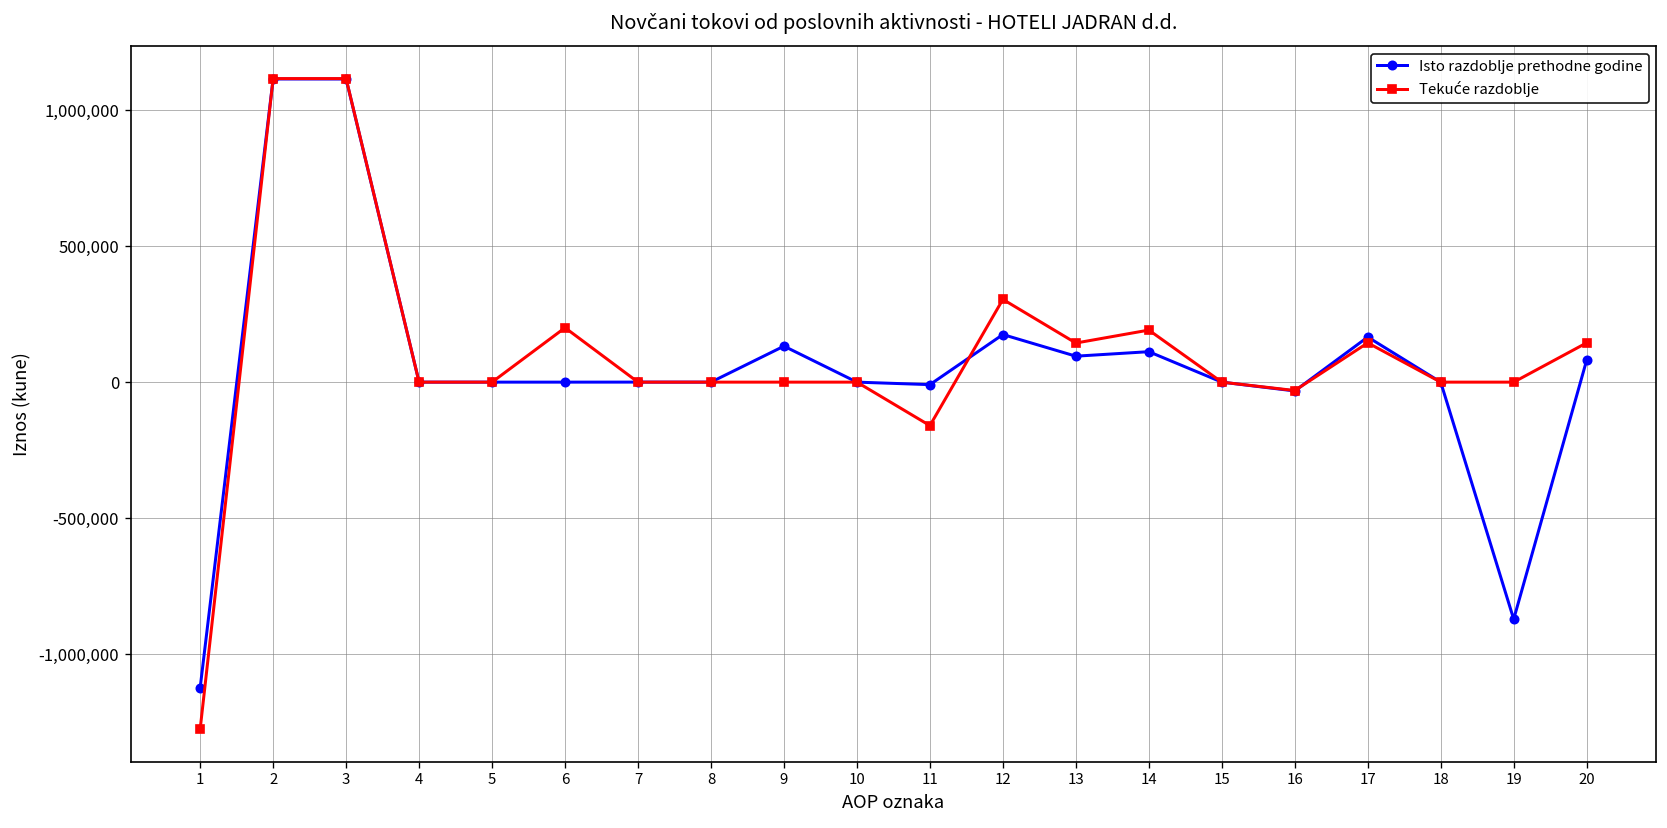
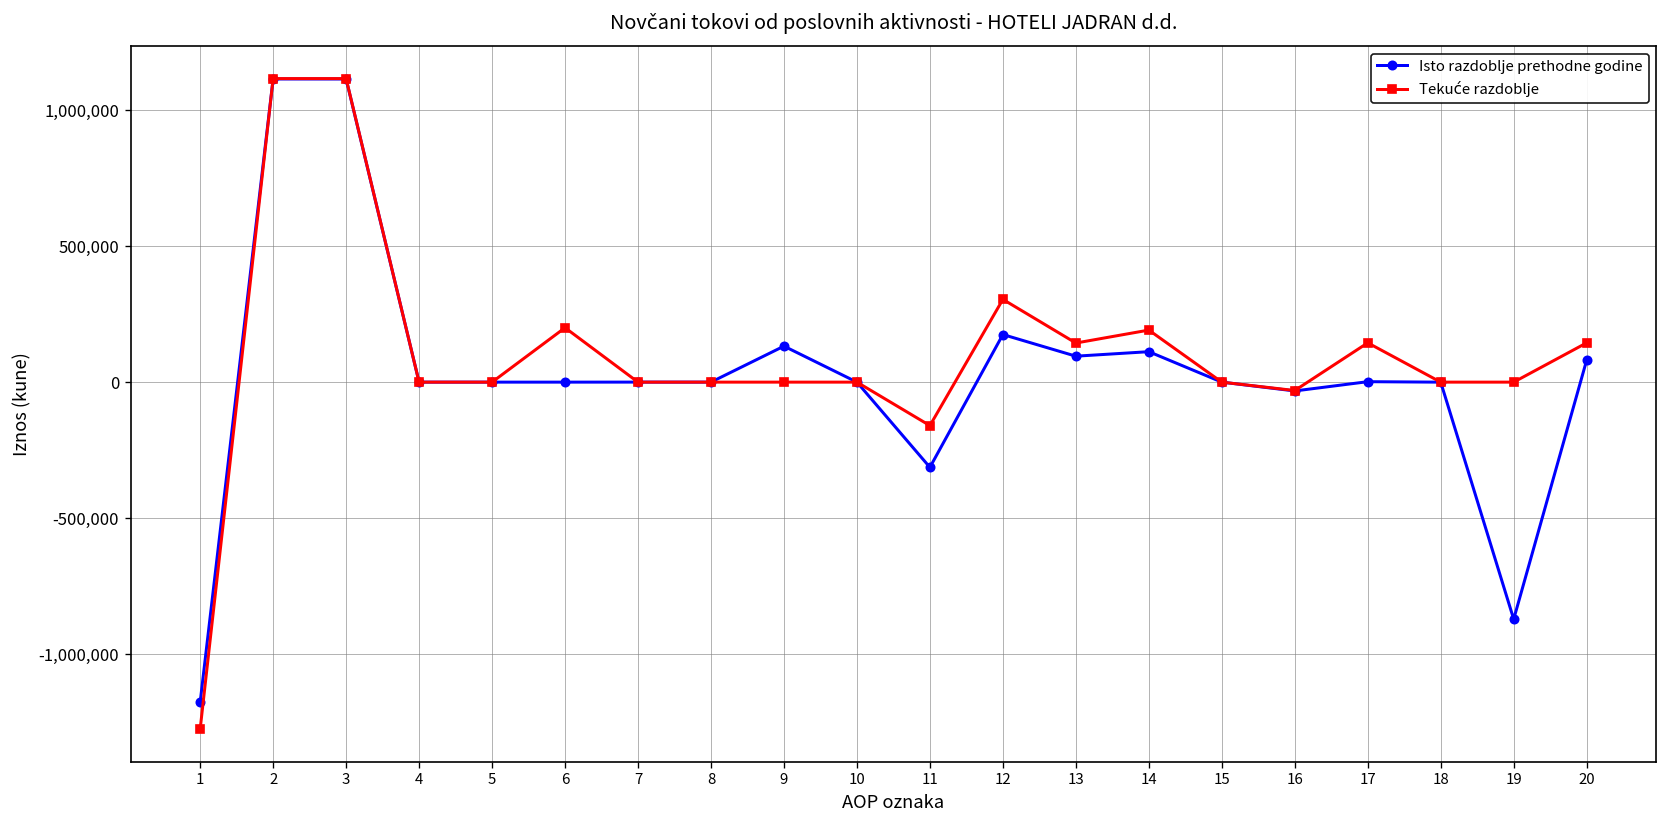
Isto razdoblje prethodne godine, 1: -1,120,000 -> -1,180,000
Isto razdoblje prethodne godine, 11: -10,000 -> -310,000
Isto razdoblje prethodne godine, 17: 170,000 -> 0
